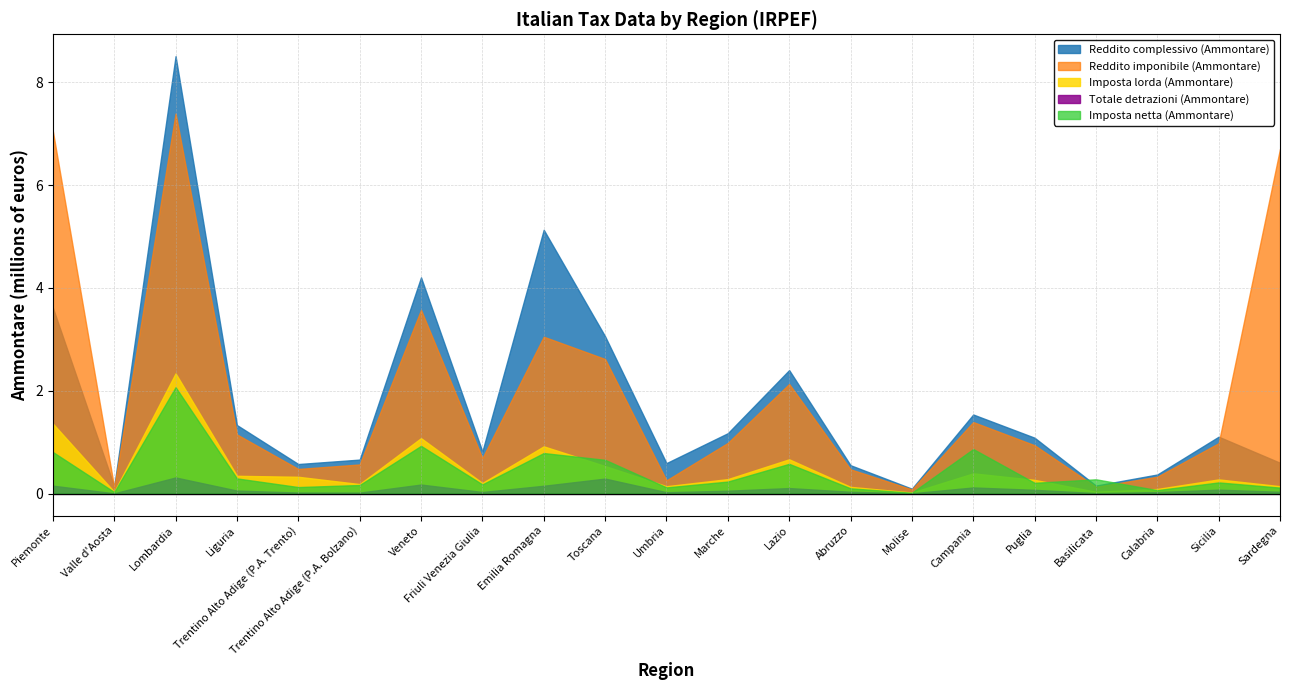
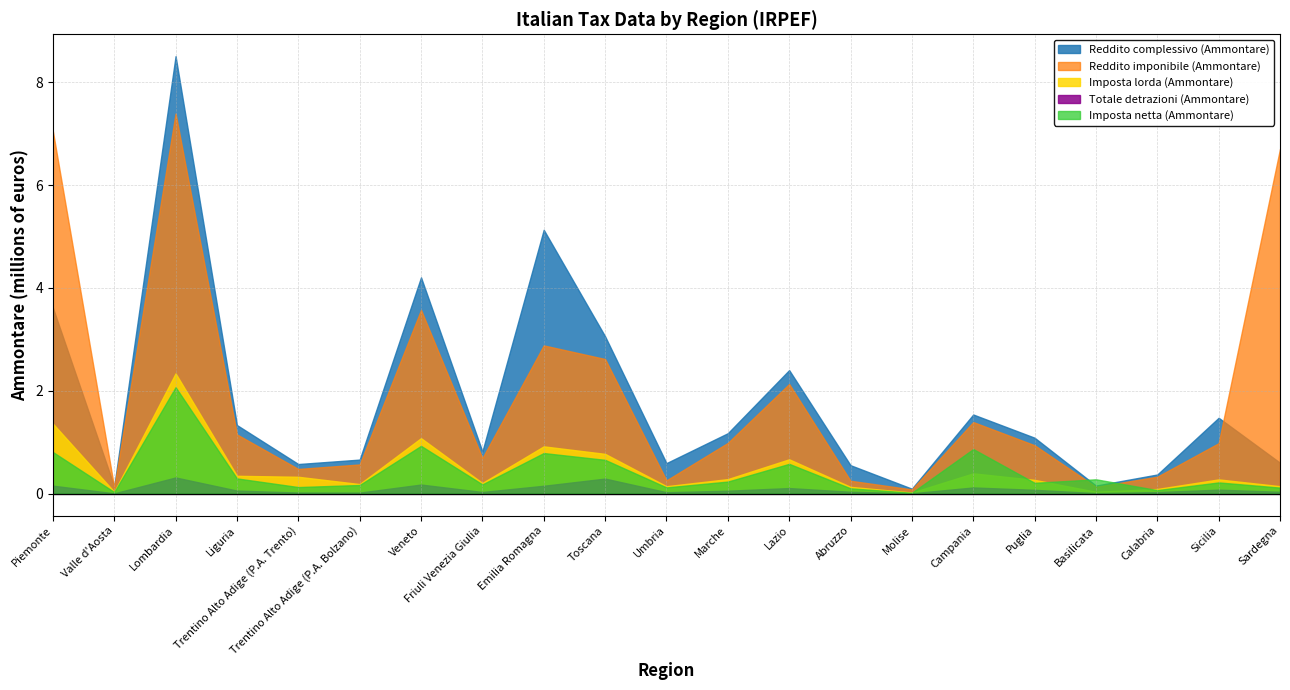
Reddito imponibile (Ammontare), Emilia Romagna: 3.1 -> 2.9
Imposta lorda (Ammontare), Toscana: 0.5 -> 0.8
Reddito imponibile (Ammontare), Abruzzo: 0.5 -> 0.3
Reddito complessivo (Ammontare), Sicilia: 1.1 -> 1.5
